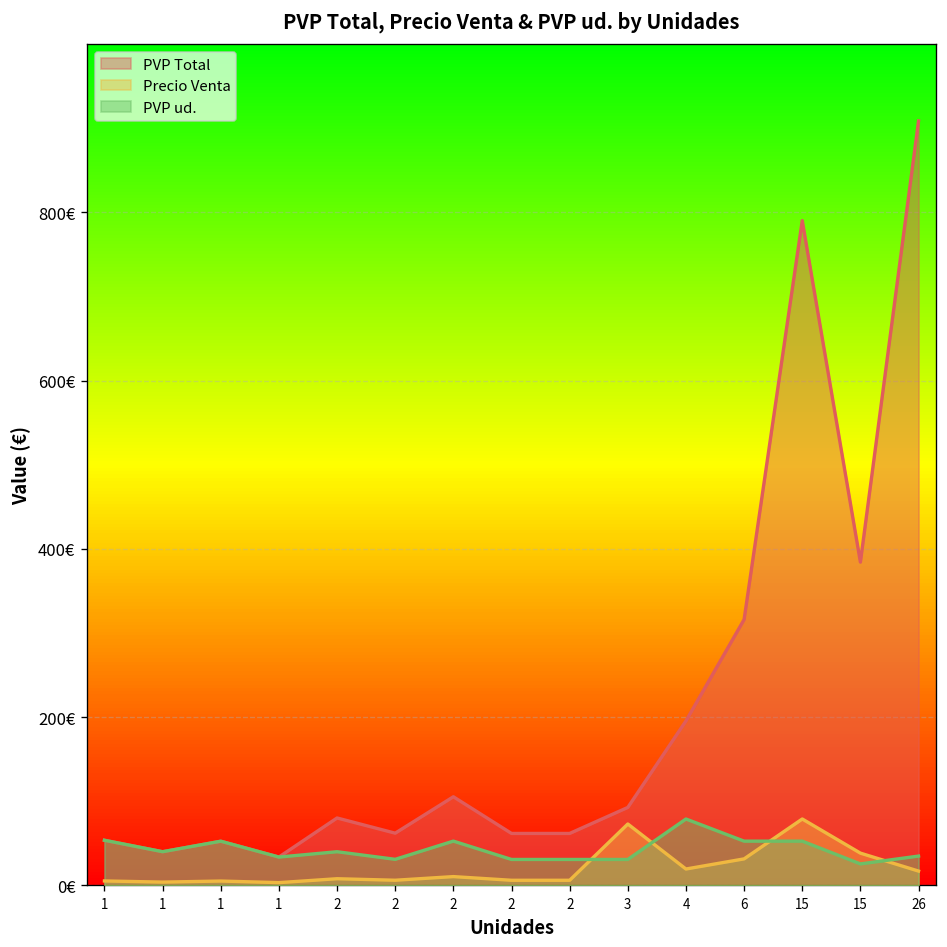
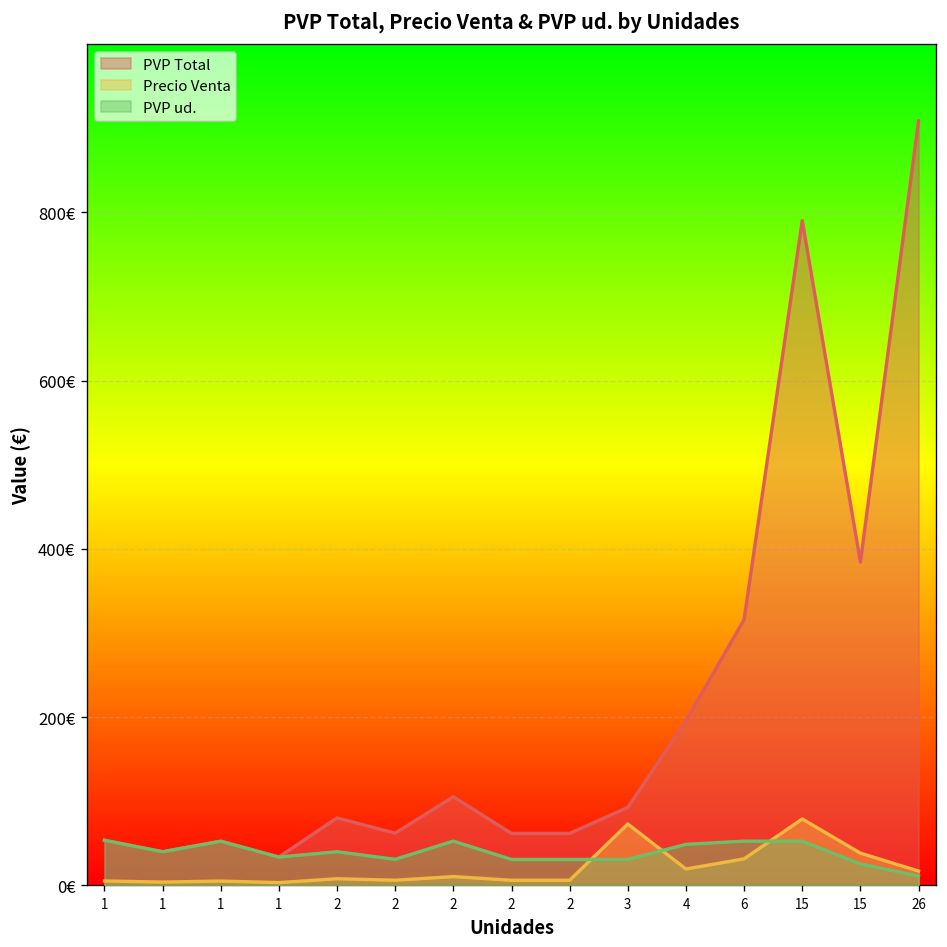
PVP ud., 4: 80€ -> 50€
PVP ud., 26: 30€ -> 10€
